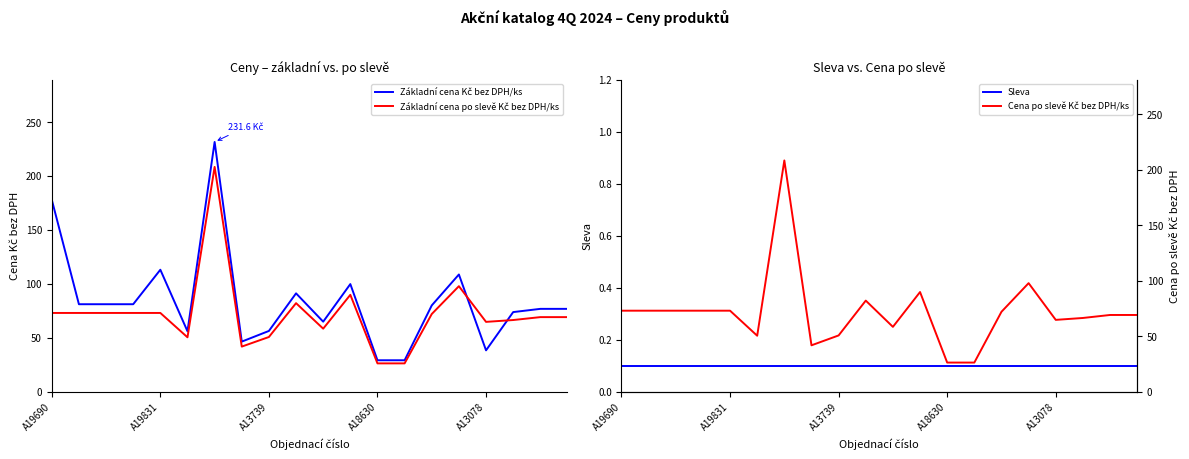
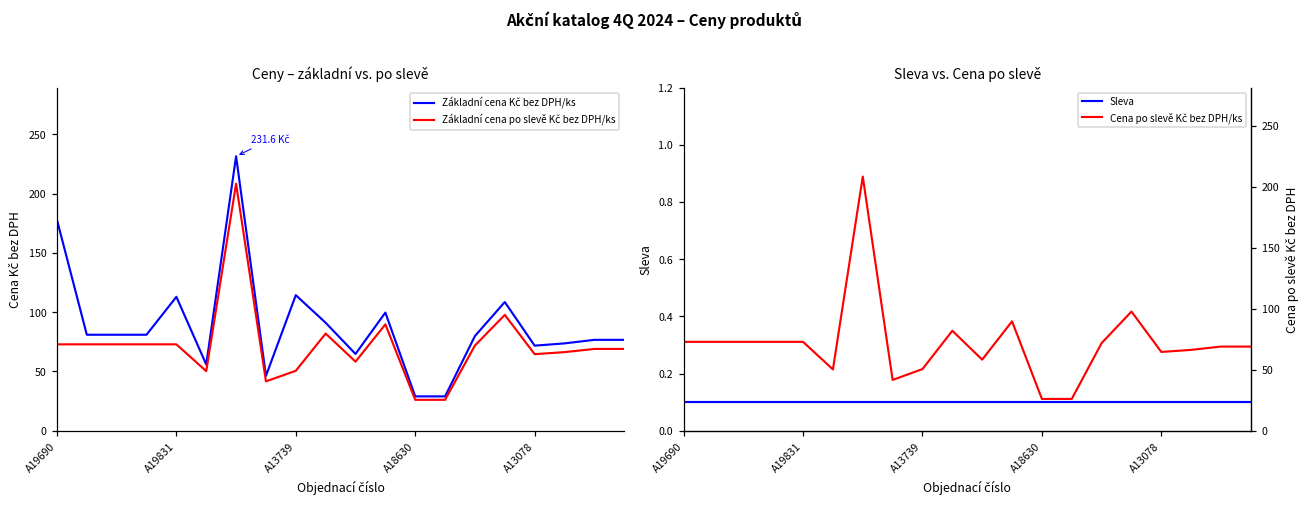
Ceny – základní vs. po slevě, Základní cena Kč bez DPH/ks, A13739: 56 -> 114
Ceny – základní vs. po slevě, Základní cena Kč bez DPH/ks, A13078: 38 -> 72
